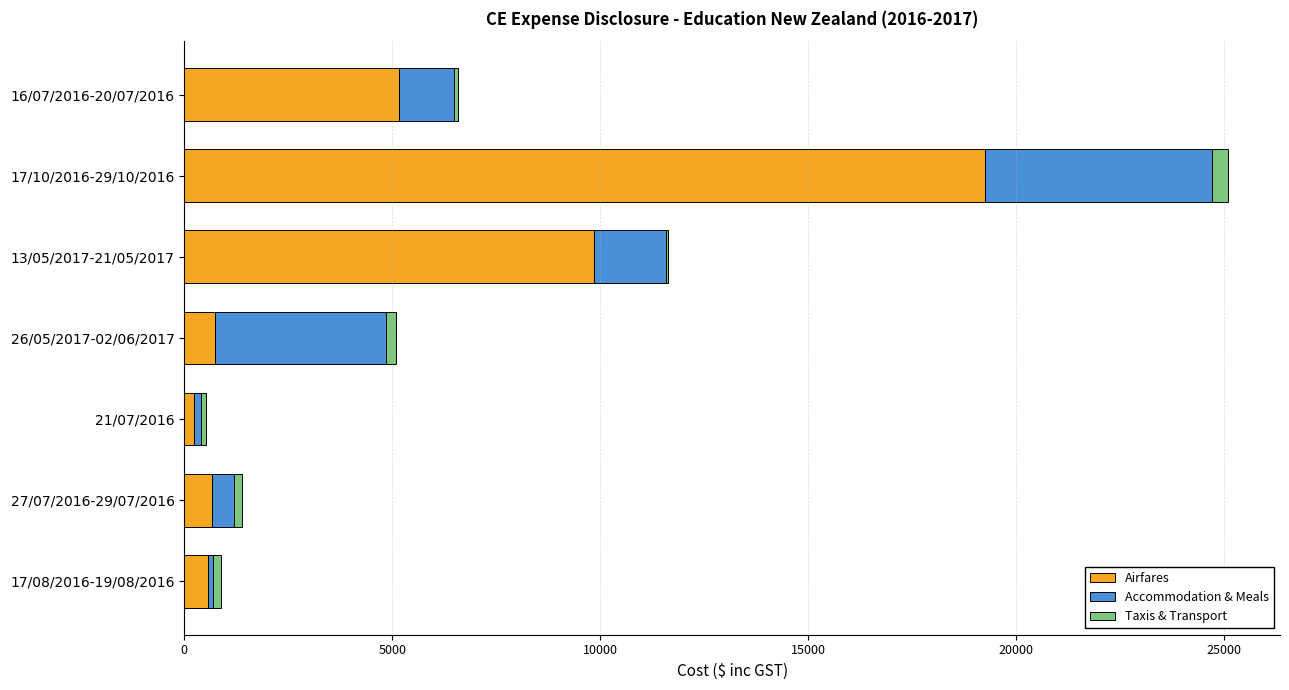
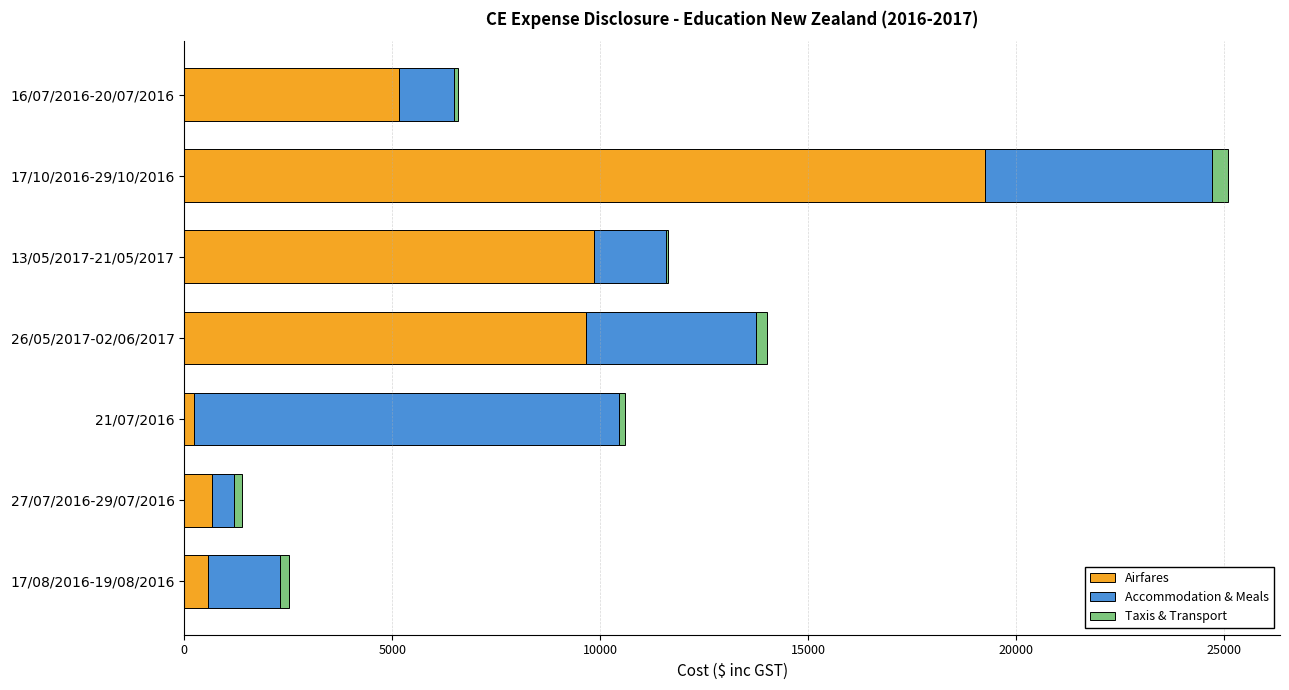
Airfares, 26/05/2017-02/06/2017: 700 -> 9700
Accommodation & Meals, 21/07/2016: 200 -> 10200
Accommodation & Meals, 17/08/2016-19/08/2016: 100 -> 1700
